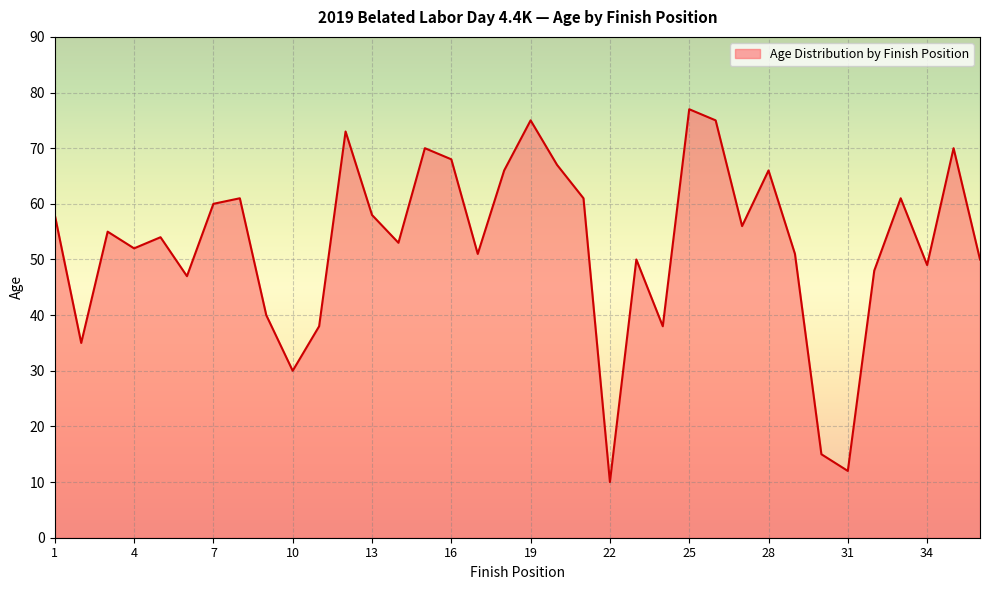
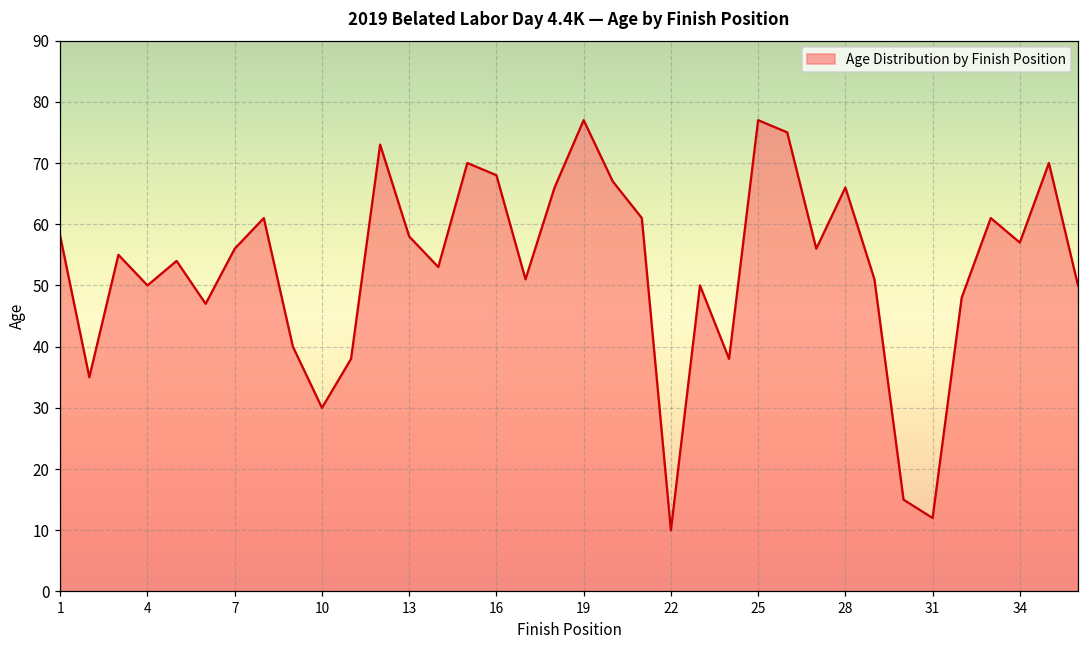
4: 52 -> 50
7: 60 -> 56
19: 75 -> 77
34: 49 -> 57
